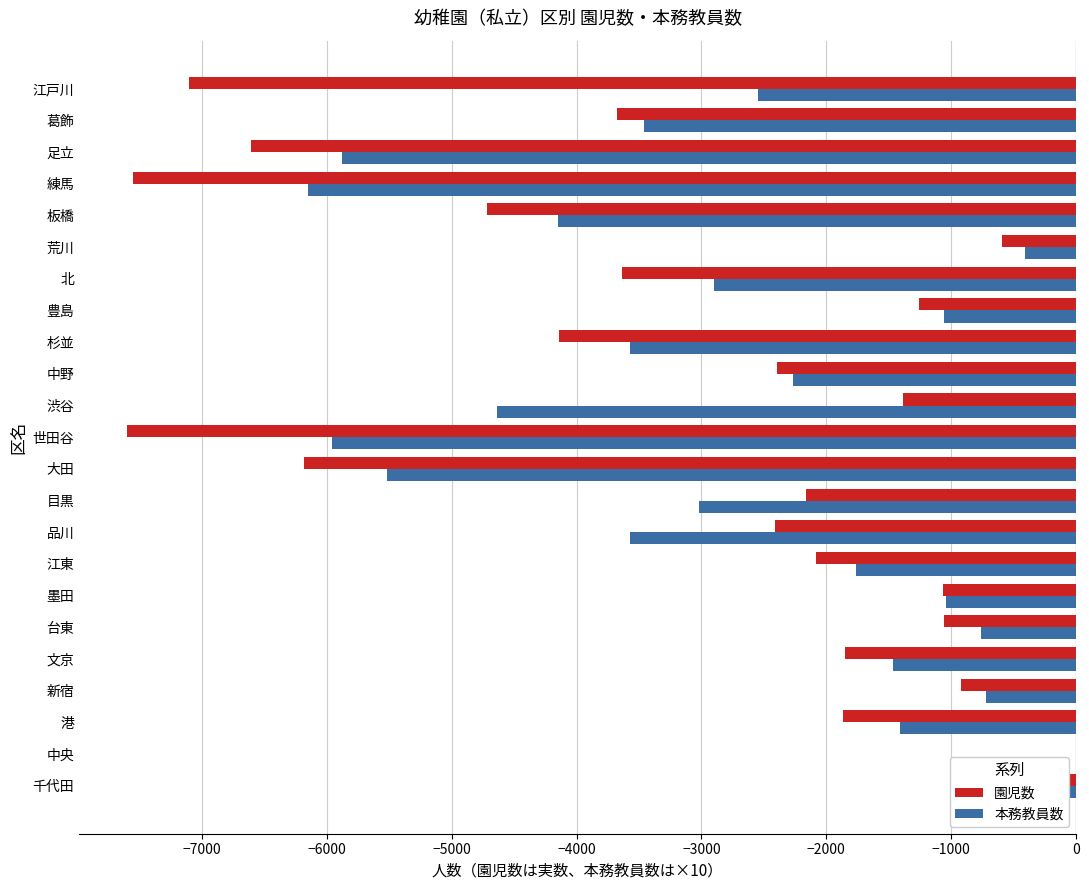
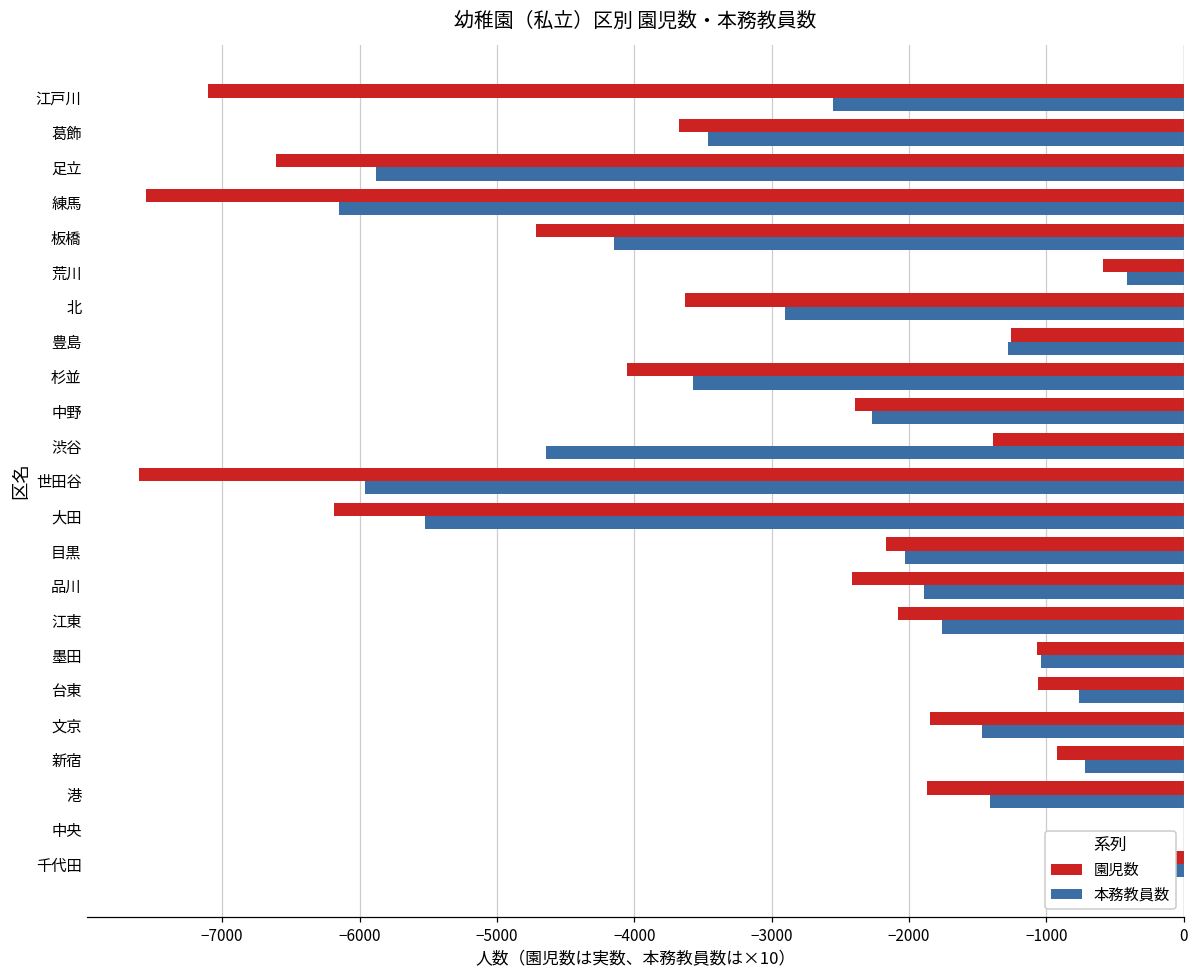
本務教員数, 豊島: -1060 -> -1280
園児数, 杉並: -4140 -> -4050
本務教員数, 目黒: -3020 -> -2030
本務教員数, 品川: -3570 -> -1890
